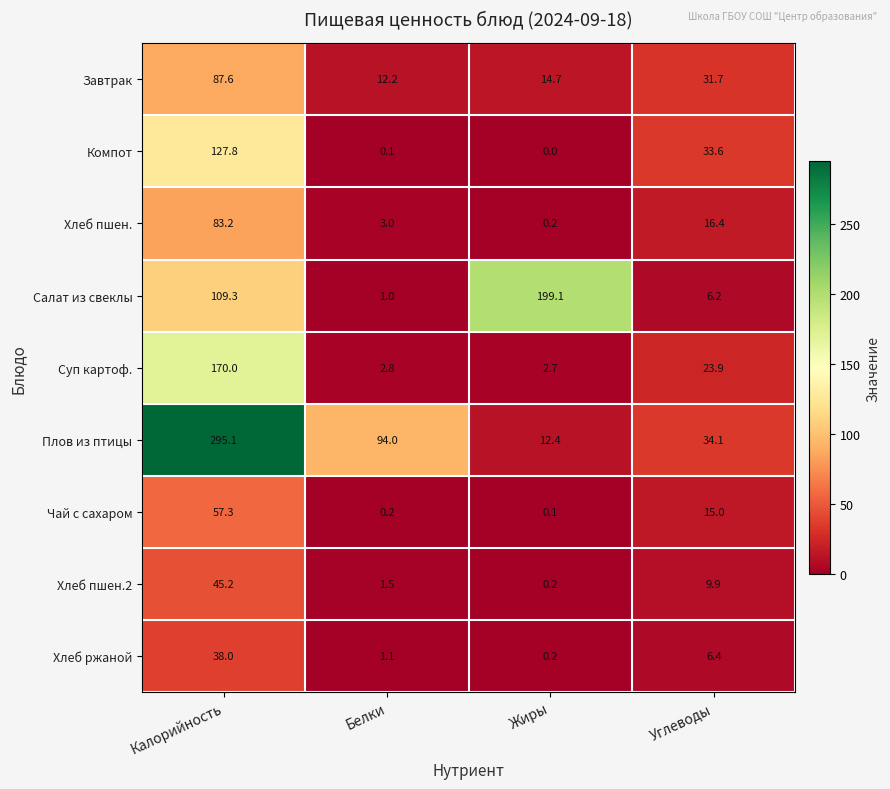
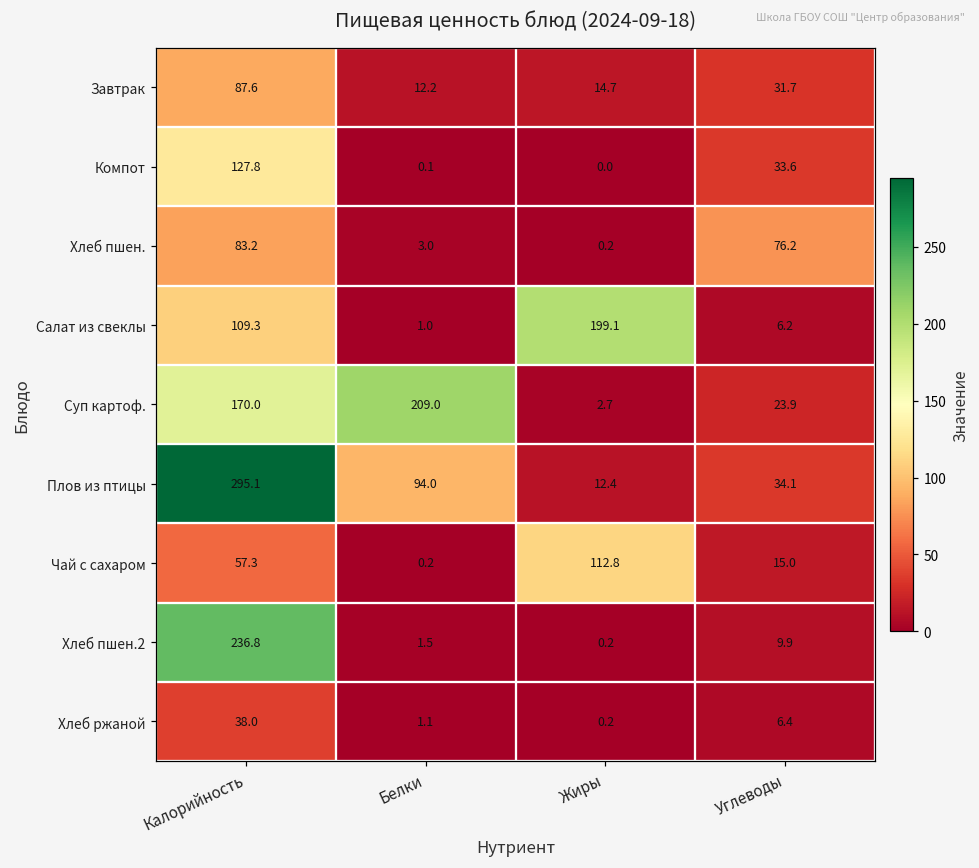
Хлеб пшен., Углеводы: 16.4 -> 76.2
Суп картоф., Белки: 2.8 -> 209.0
Чай с сахаром, Жиры: 0.1 -> 112.8
Хлеб пшен.2, Калорийность: 45.2 -> 236.8
